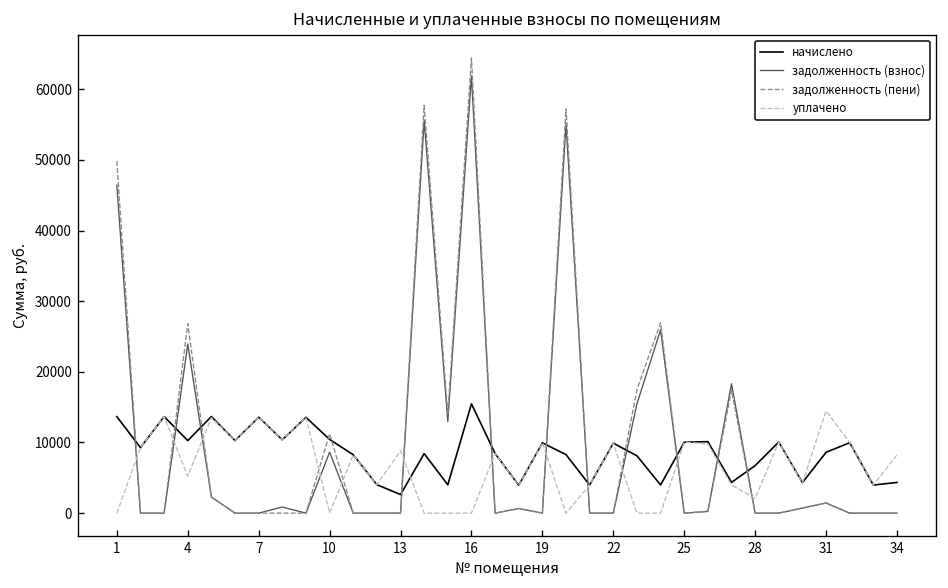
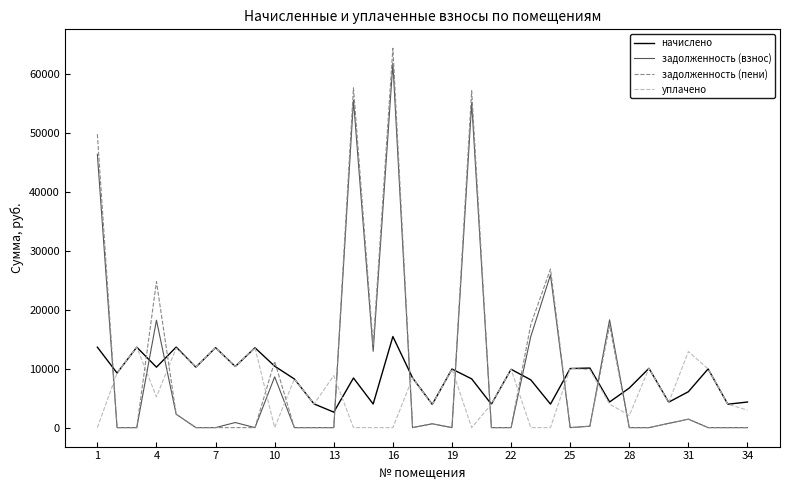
задолженность (взнос), 4: 24000 -> 18000
задолженность (пени), 4: 27000 -> 25000
начислено, 31: 9000 -> 6000
уплачено, 31: 14000 -> 13000
уплачено, 34: 8000 -> 3000
